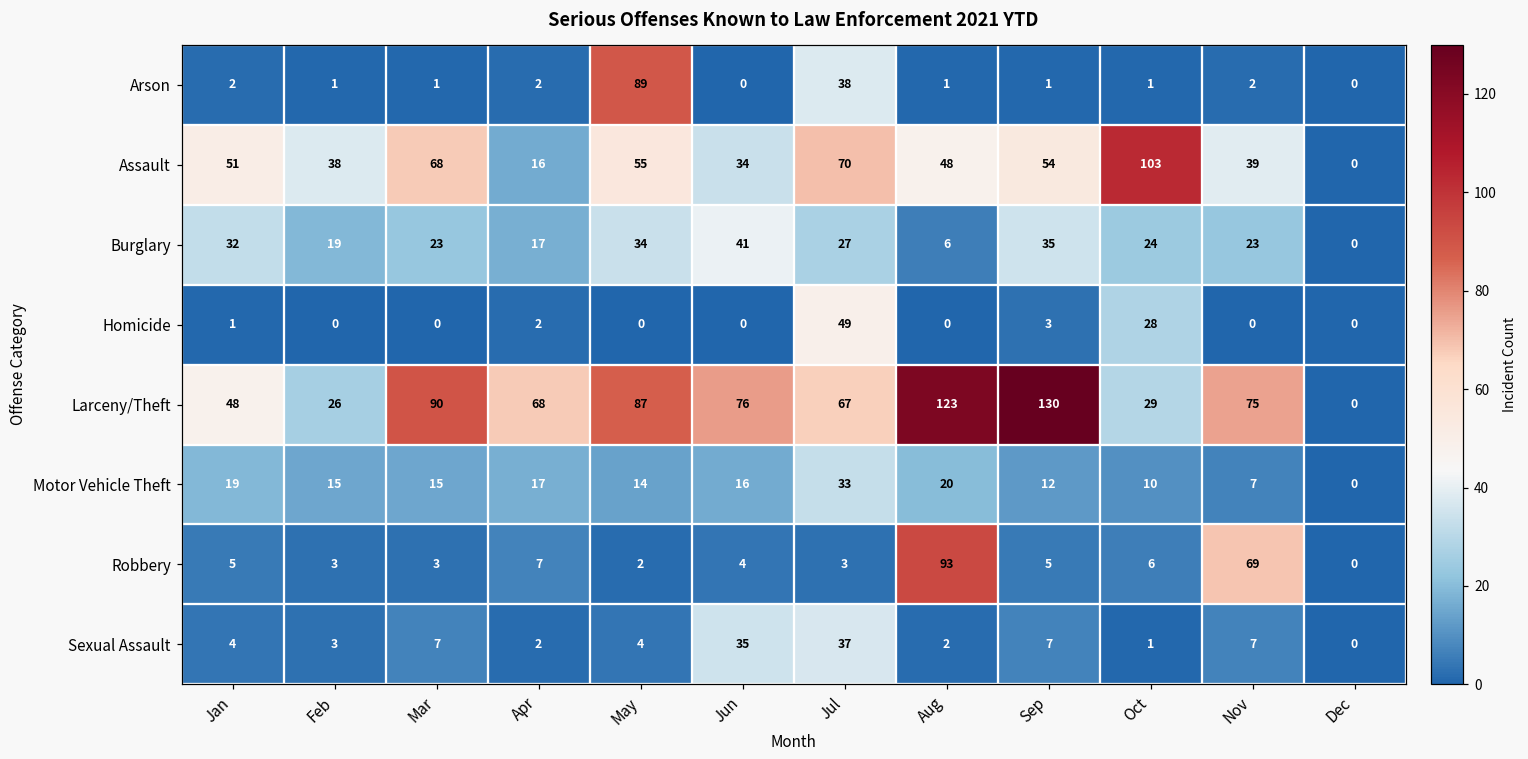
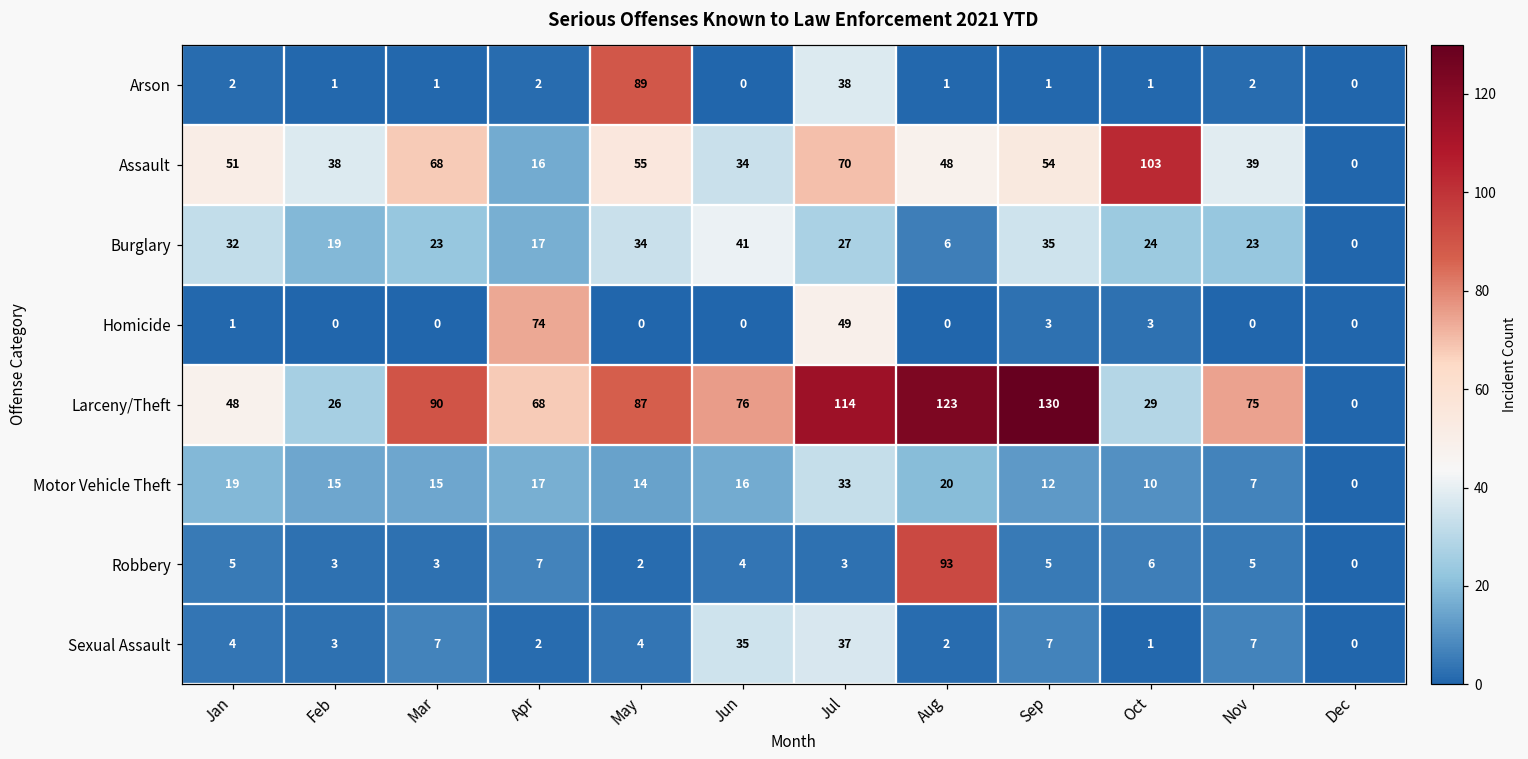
Homicide, Apr: 2 -> 74
Homicide, Oct: 28 -> 3
Larceny/Theft, Jul: 67 -> 114
Robbery, Nov: 69 -> 5
